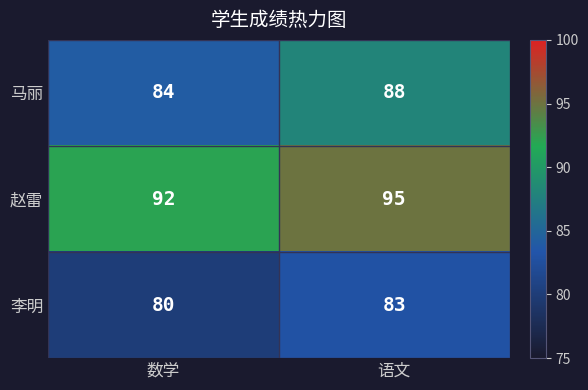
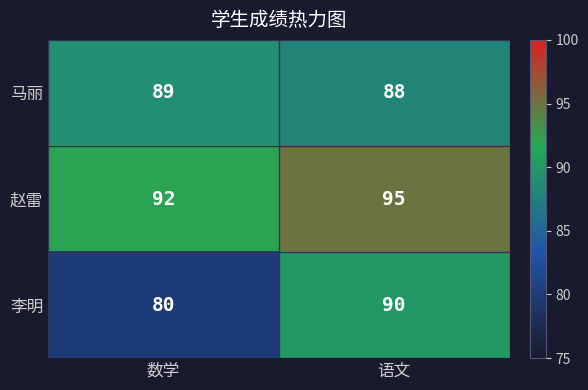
马丽, 数学: 84 -> 89
李明, 语文: 83 -> 90
